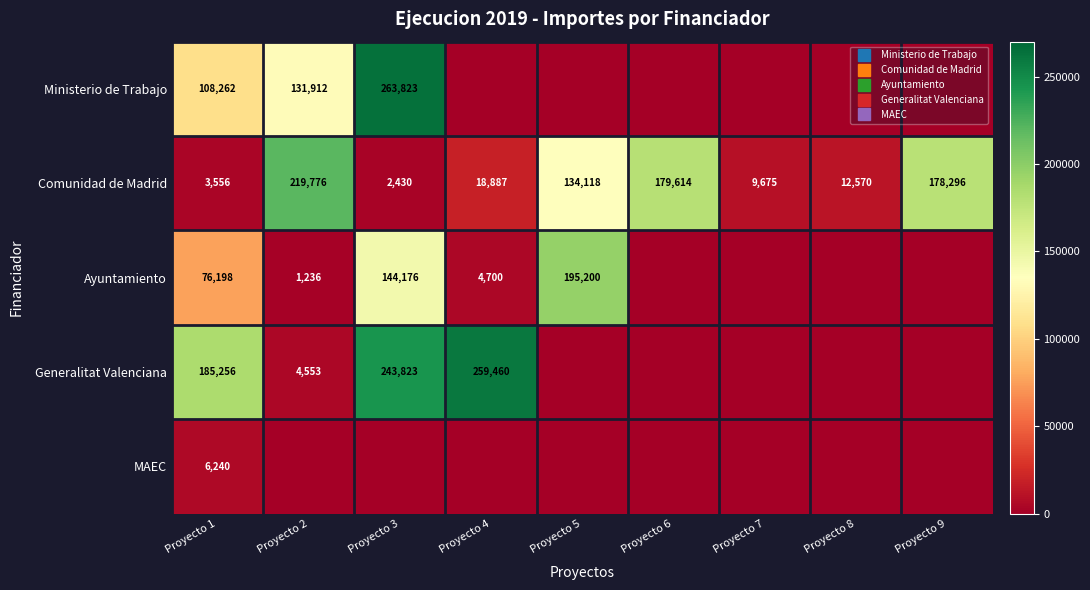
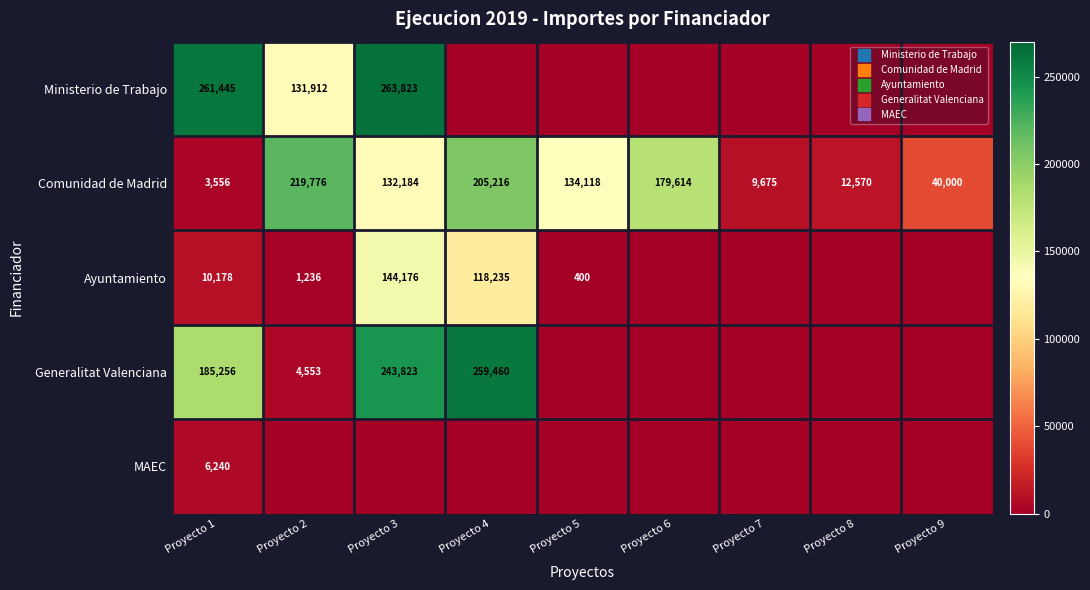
Ministerio de Trabajo, Proyecto 1: 108,262 -> 261,445
Comunidad de Madrid, Proyecto 3: 2,430 -> 132,184
Comunidad de Madrid, Proyecto 4: 18,887 -> 205,216
Comunidad de Madrid, Proyecto 9: 178,296 -> 40,000
Ayuntamiento, Proyecto 1: 76,198 -> 10,178
Ayuntamiento, Proyecto 4: 4,700 -> 118,235
Ayuntamiento, Proyecto 5: 195,200 -> 400
